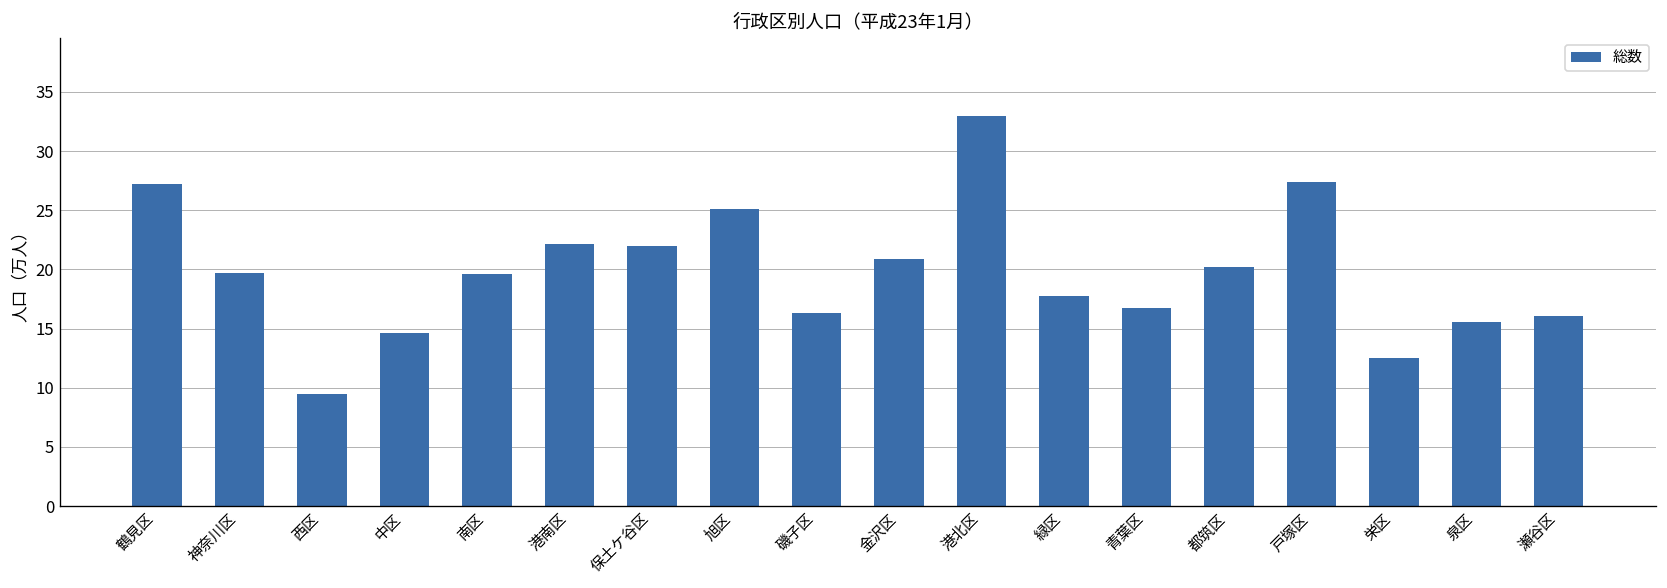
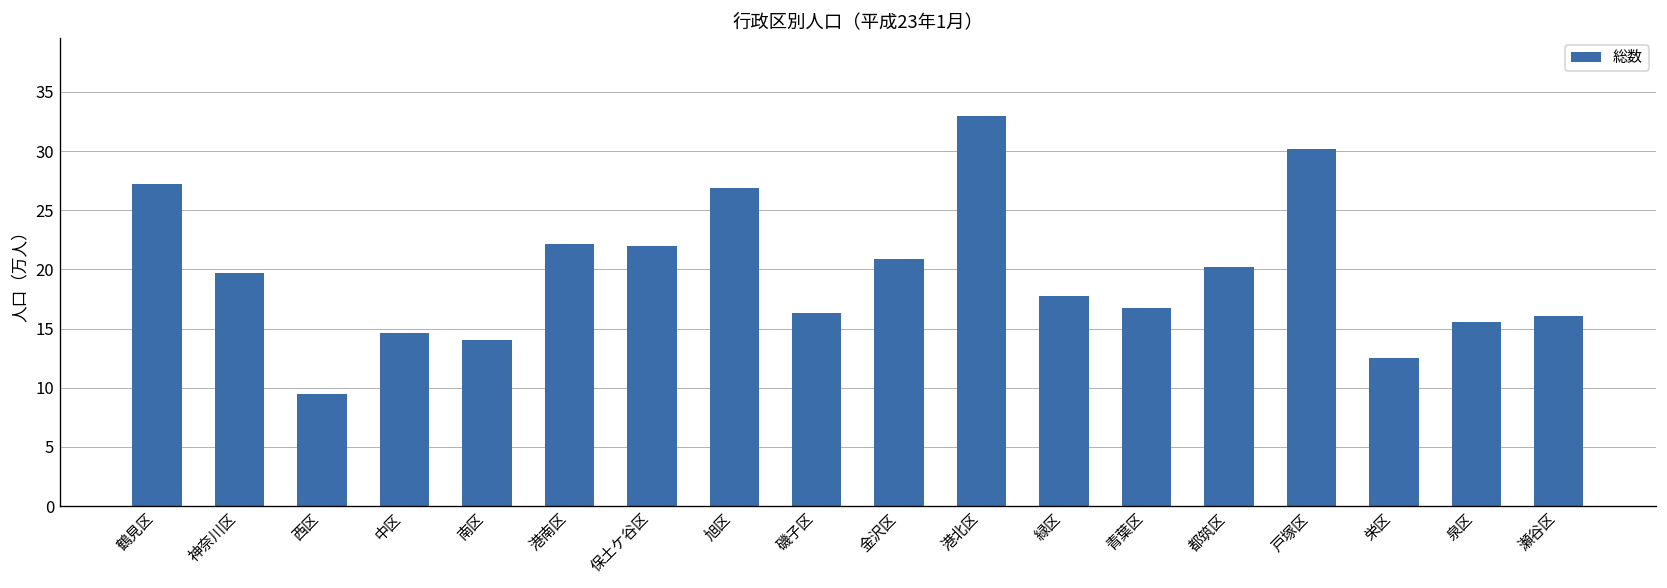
南区: 20 -> 14
旭区: 25 -> 27
戸塚区: 27 -> 30
